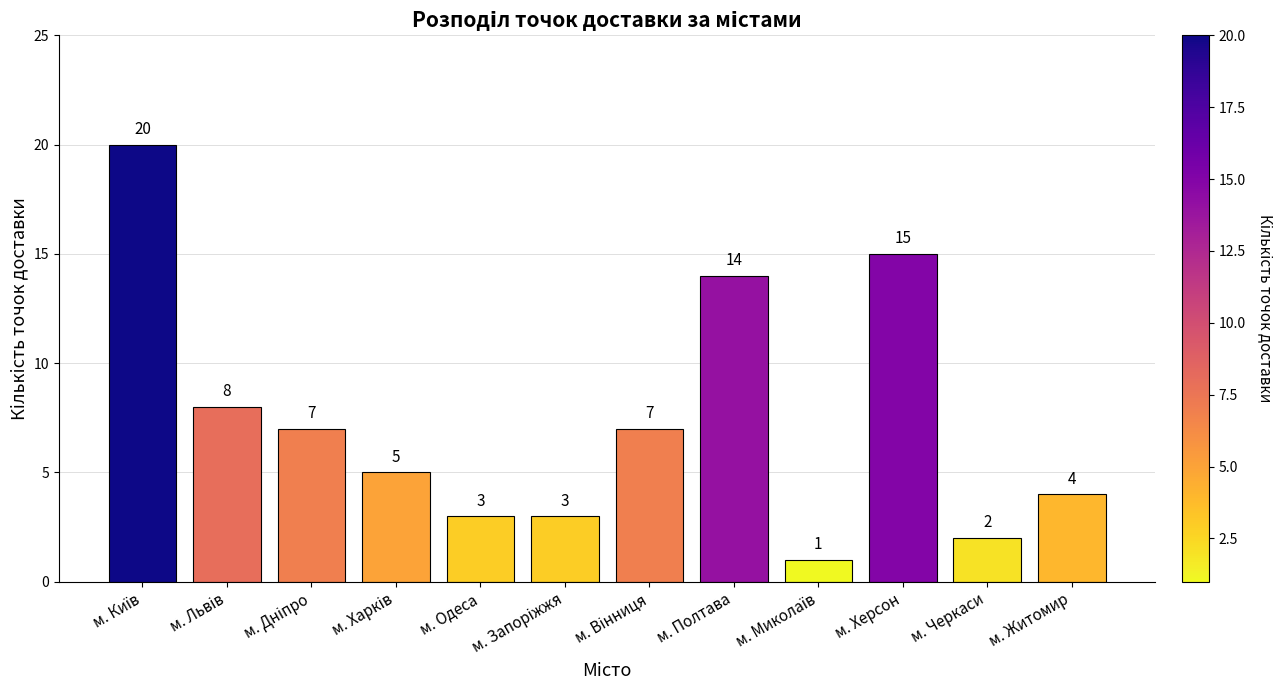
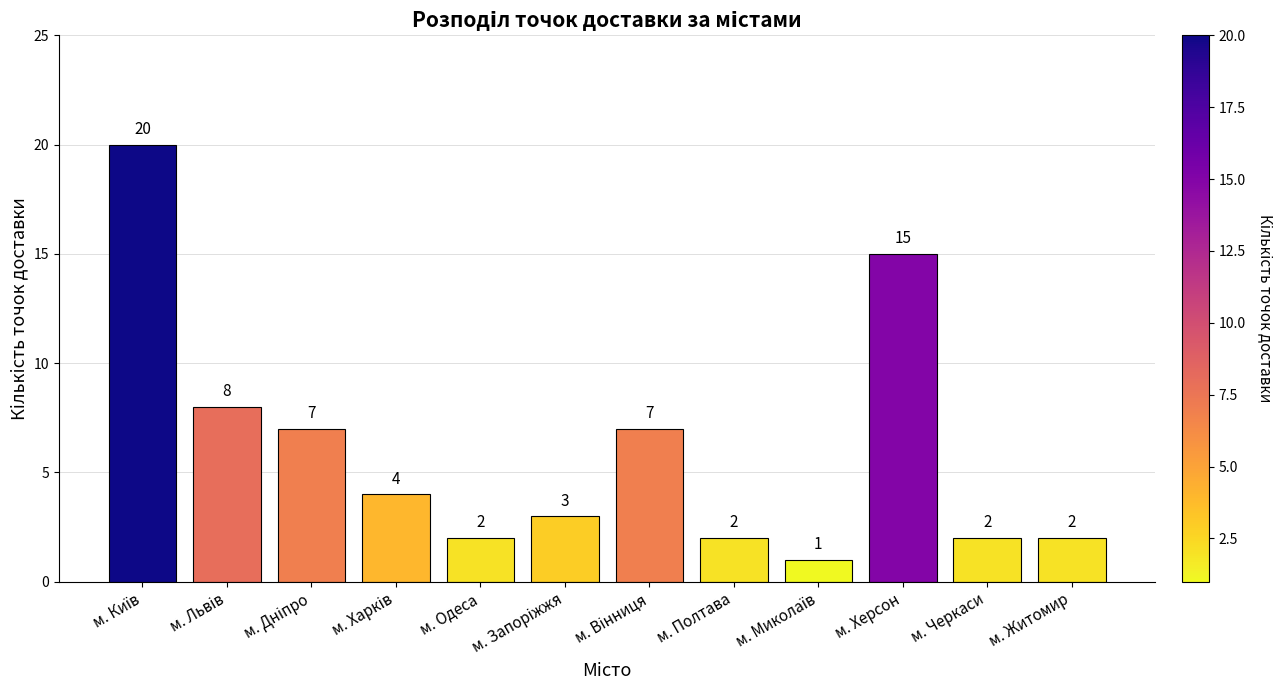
м. Харків: 5 -> 4
м. Одеса: 3 -> 2
м. Полтава: 14 -> 2
м. Житомир: 4 -> 2
